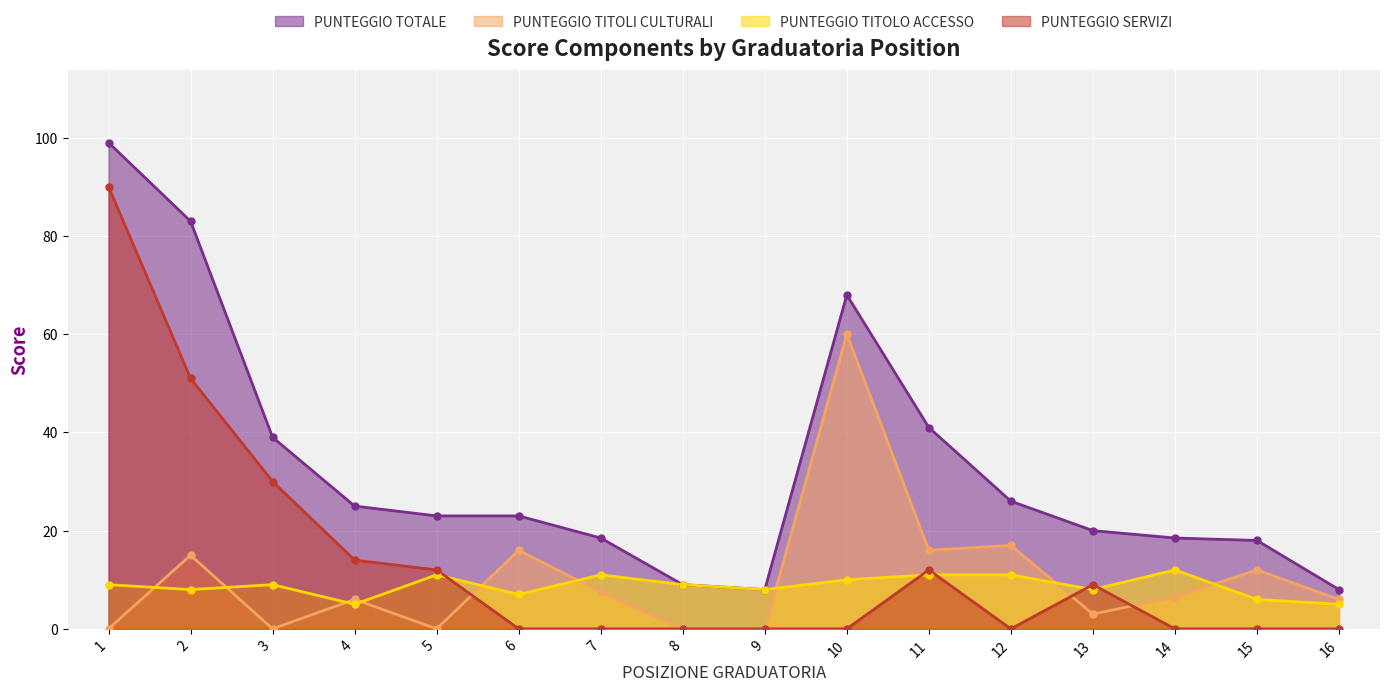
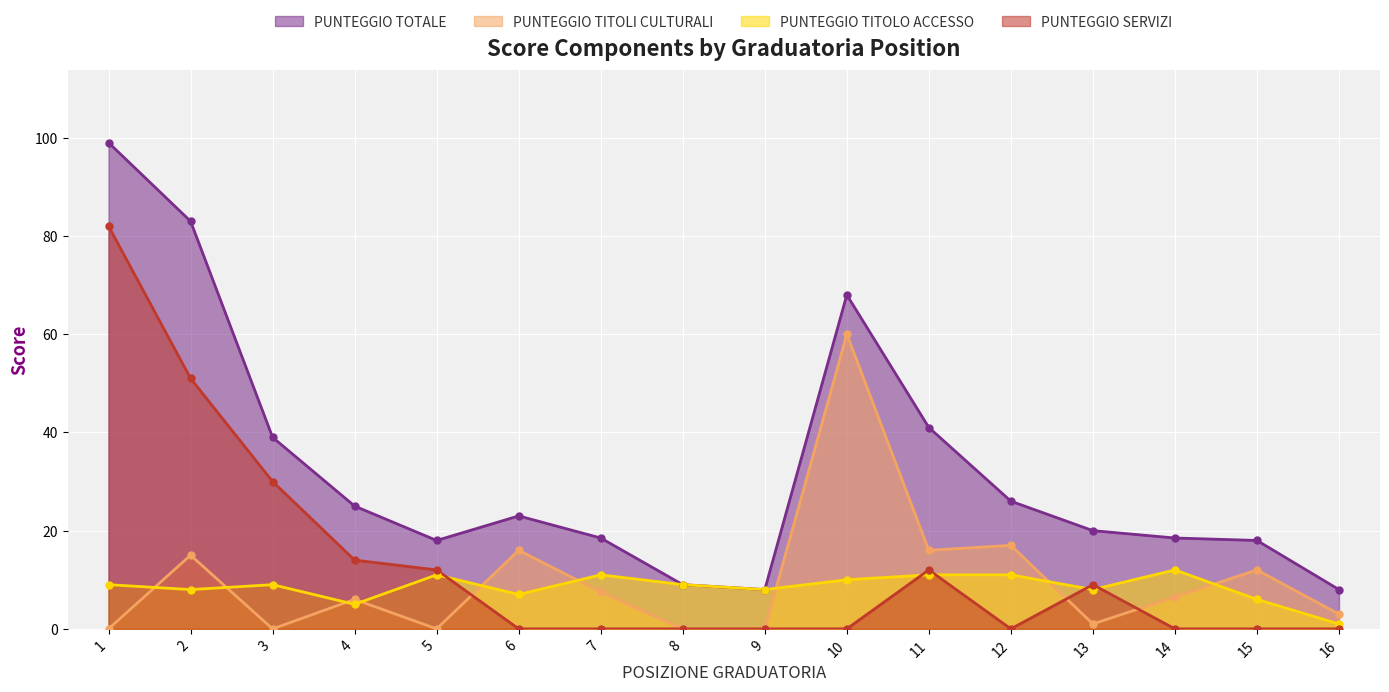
PUNTEGGIO SERVIZI, 1: 90 -> 82
PUNTEGGIO TOTALE, 5: 23 -> 18
PUNTEGGIO TITOLI CULTURALI, 13: 3 -> 1
PUNTEGGIO TITOLI CULTURALI, 16: 6 -> 3
PUNTEGGIO TITOLO ACCESSO, 16: 5 -> 1
